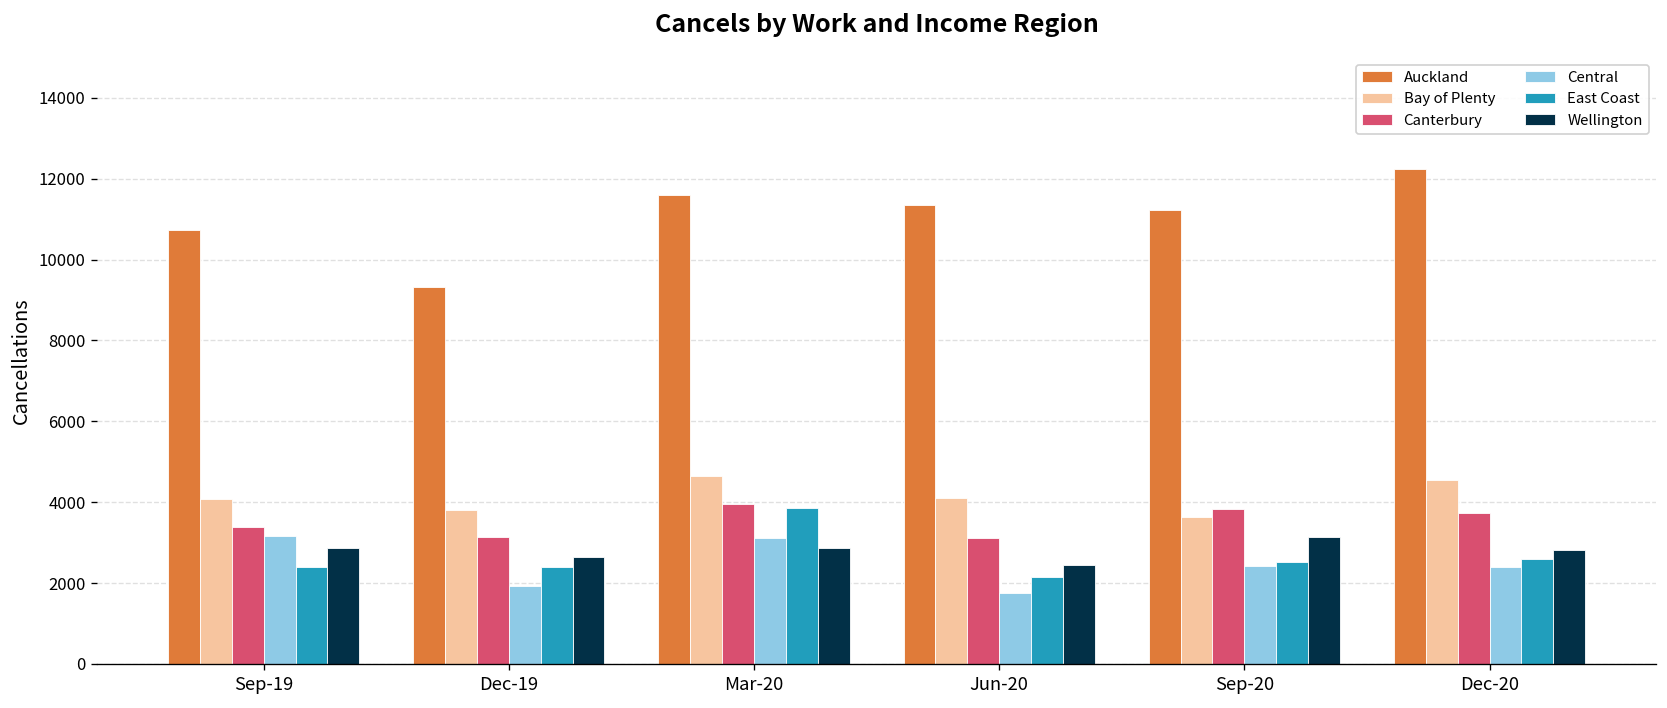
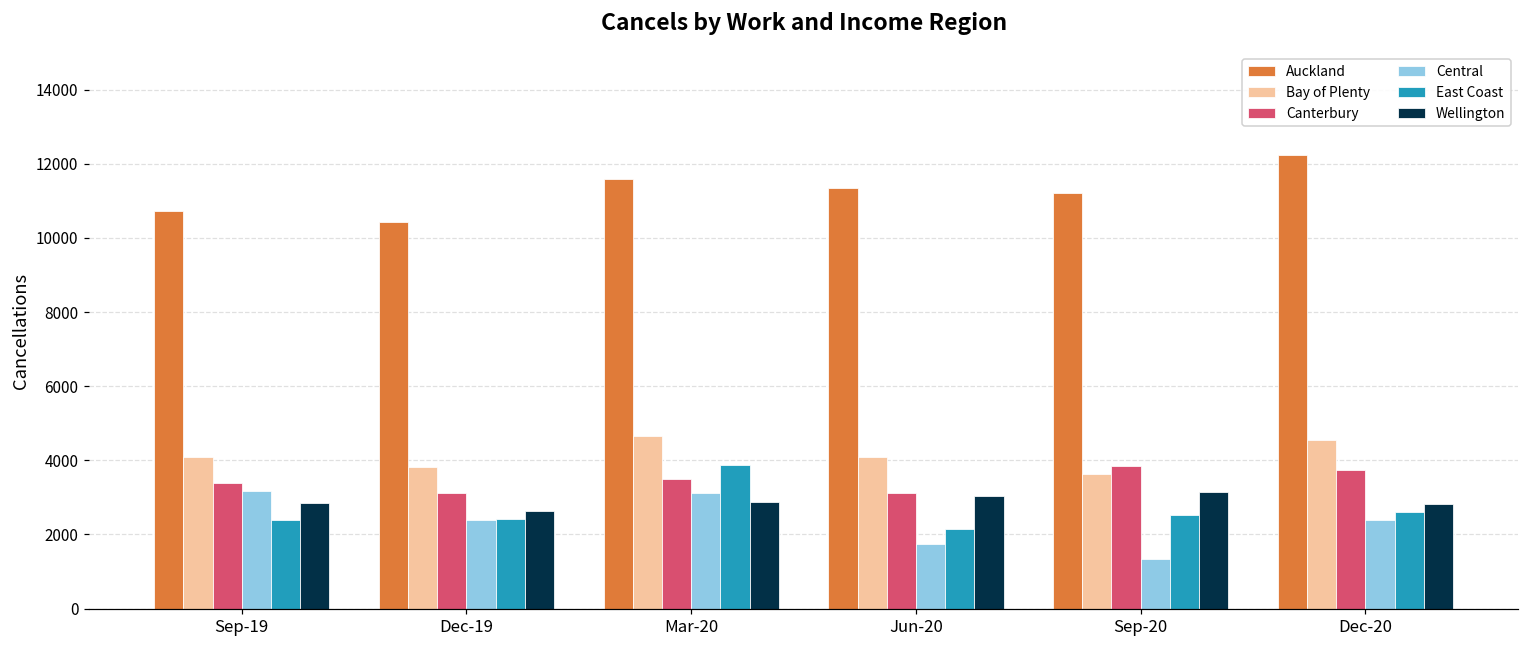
Auckland, Dec-19: 9300 -> 10400
Central, Dec-19: 1900 -> 2400
Canterbury, Mar-20: 4000 -> 3500
Wellington, Jun-20: 2400 -> 3000
Central, Sep-20: 2400 -> 1300
